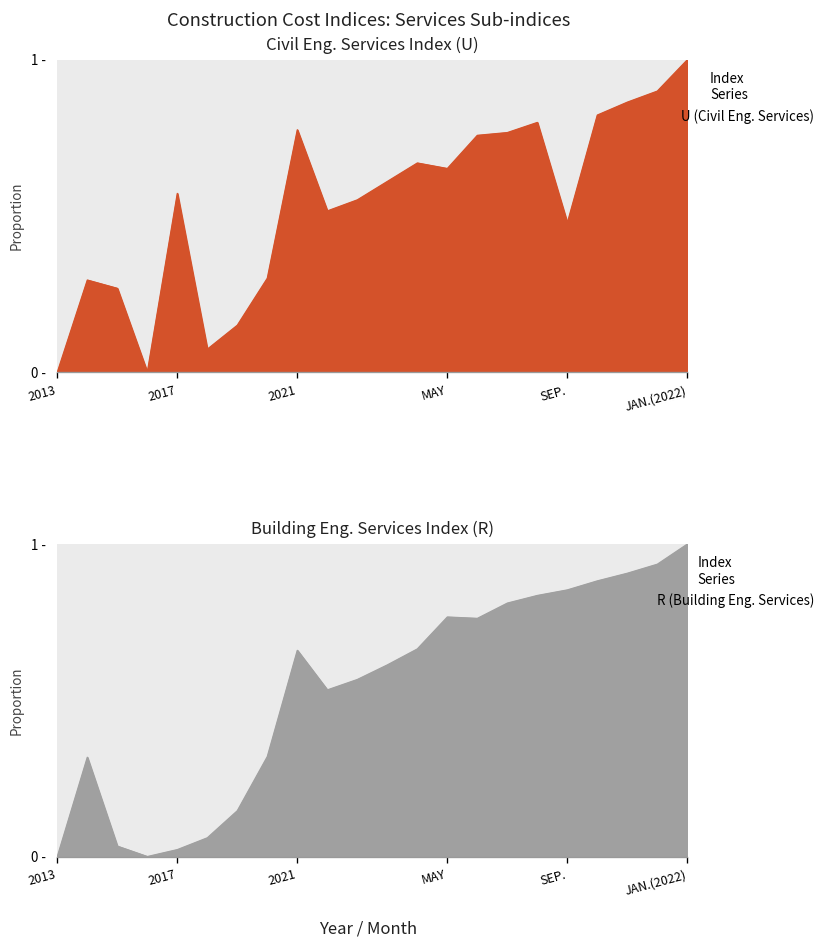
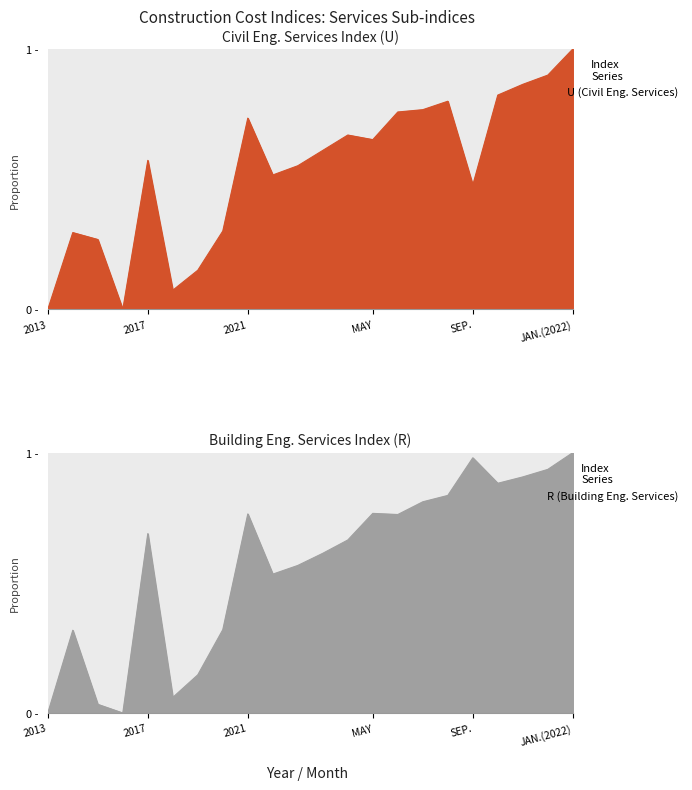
Civil Eng. Services Index (U), 2021: 0.78 - -> 0.73 -
Building Eng. Services Index (R), 2017: 0.02 - -> 0.69 -
Building Eng. Services Index (R), 2021: 0.66 - -> 0.76 -
Building Eng. Services Index (R), SEP.: 0.85 - -> 0.98 -
